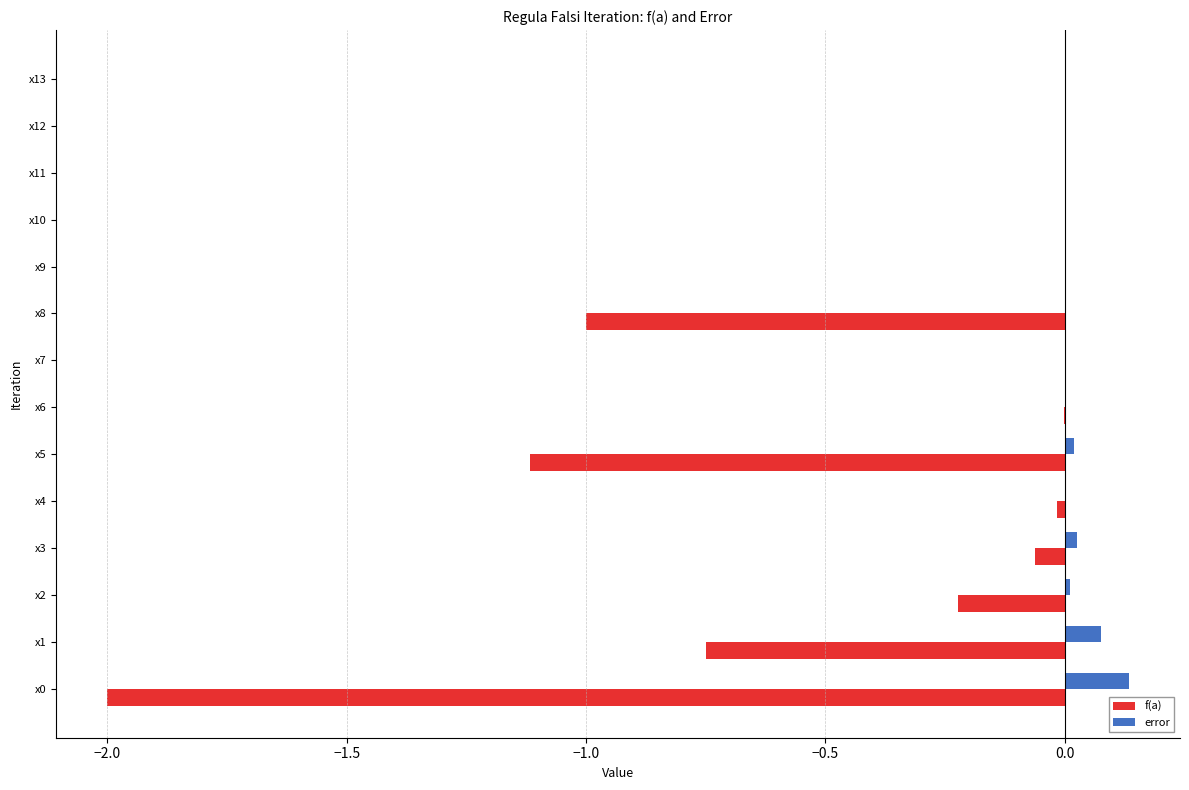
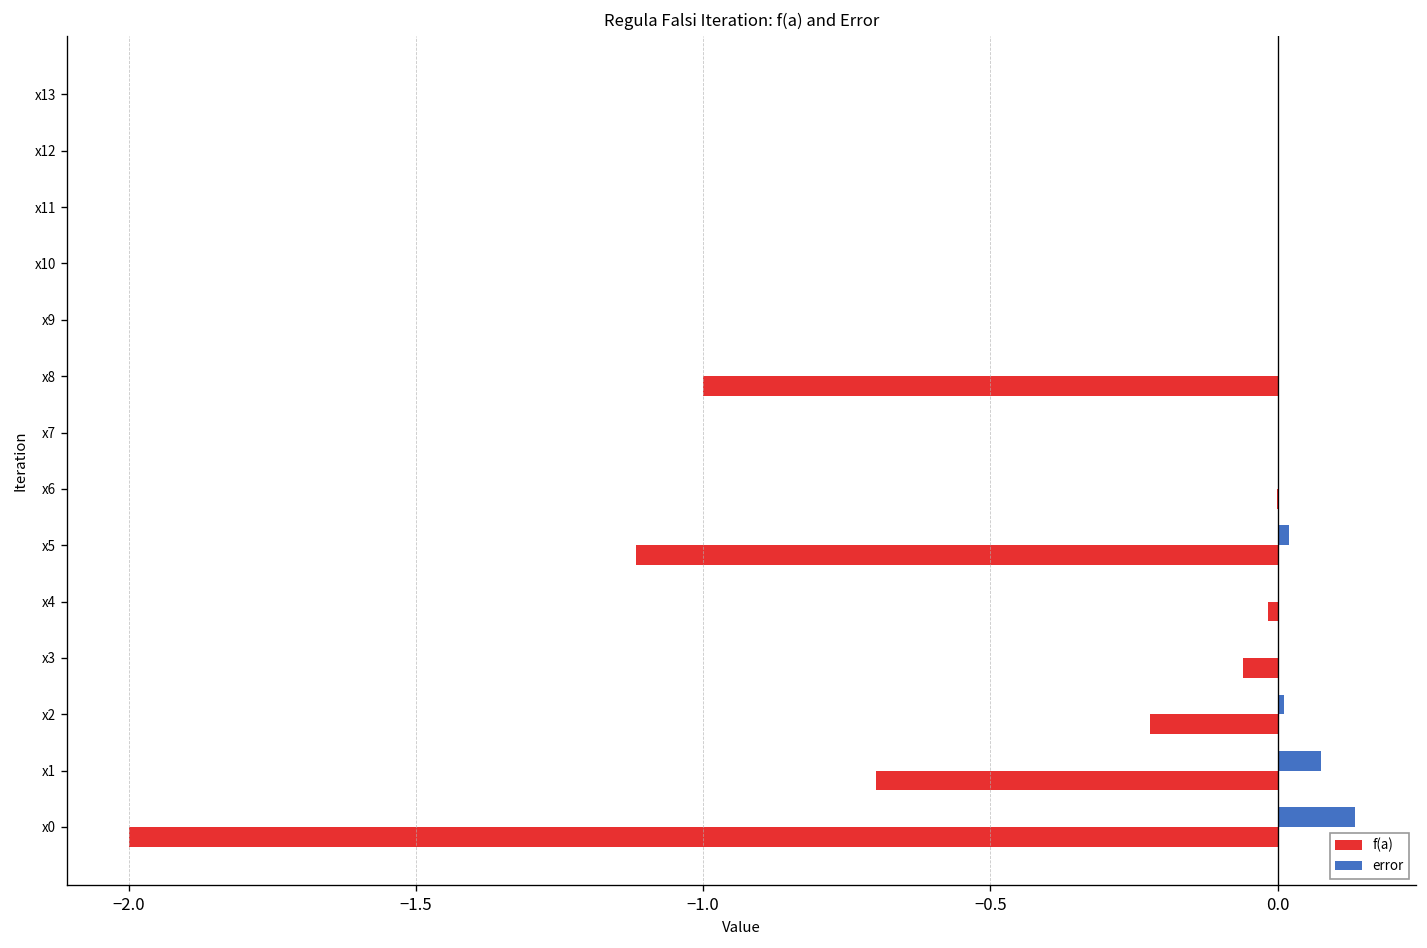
error, x3: 0.03 -> 0.00
f(a), x1: -0.75 -> -0.70
